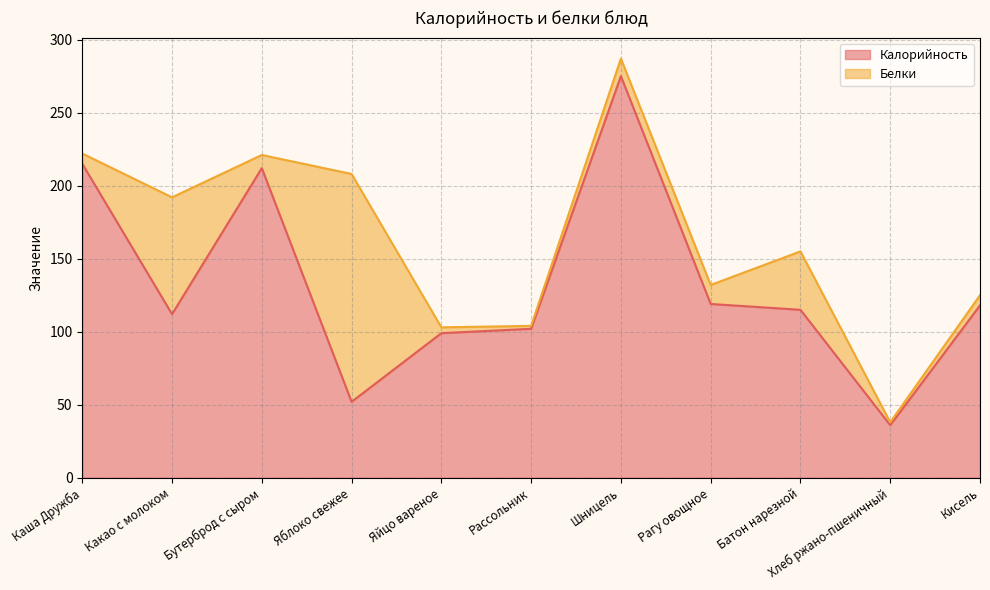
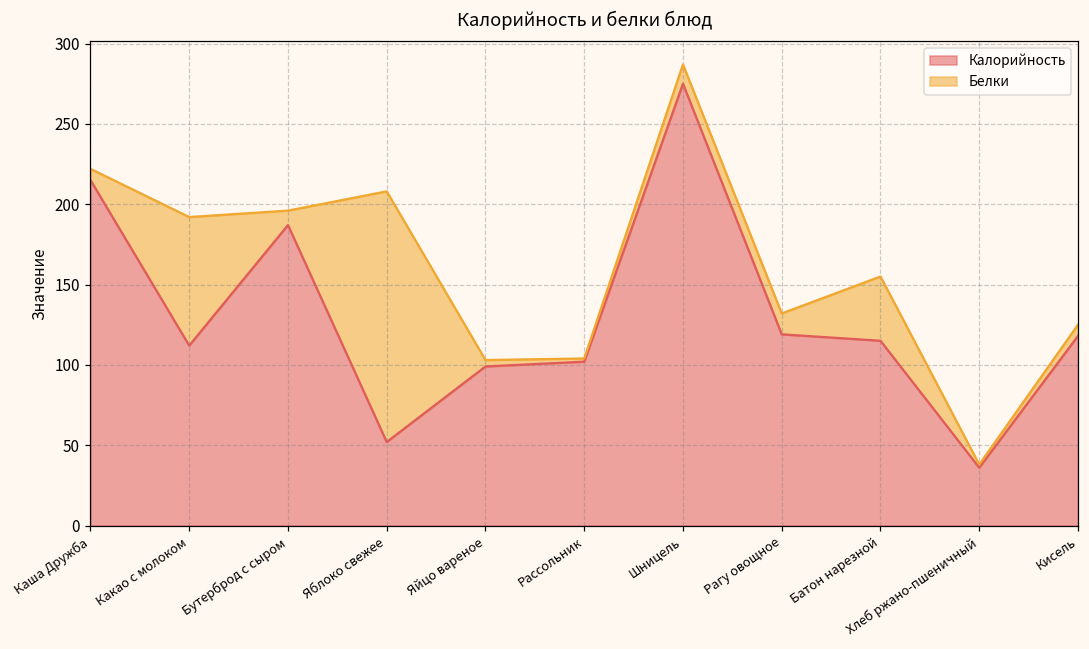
Калорийность, Бутерброд с сыром: 212 -> 187
